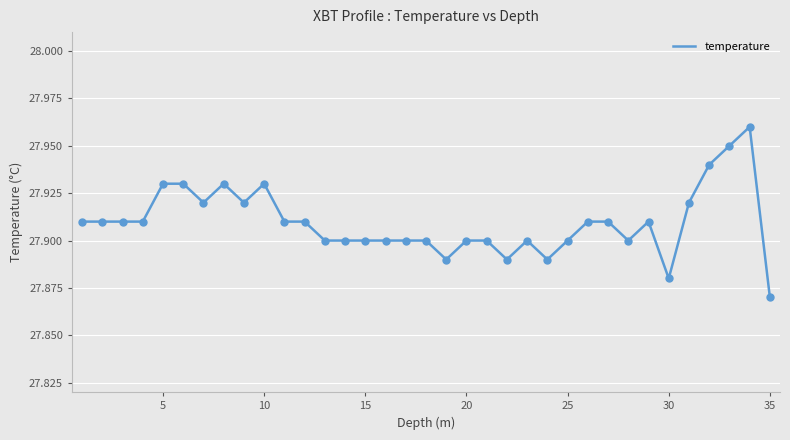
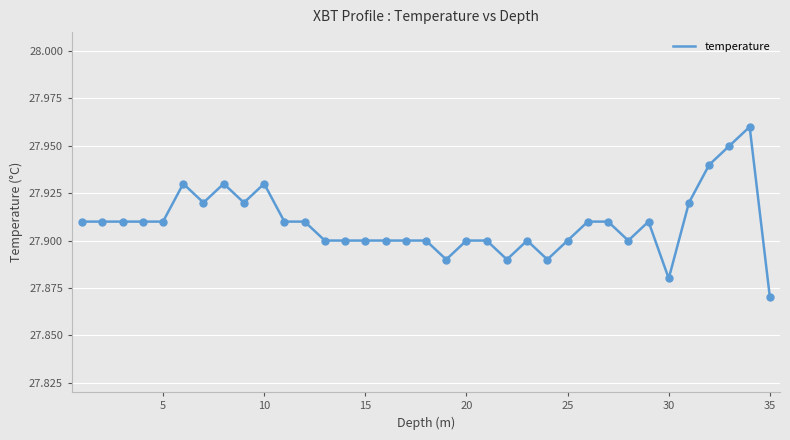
5: 27.93 -> 27.91
